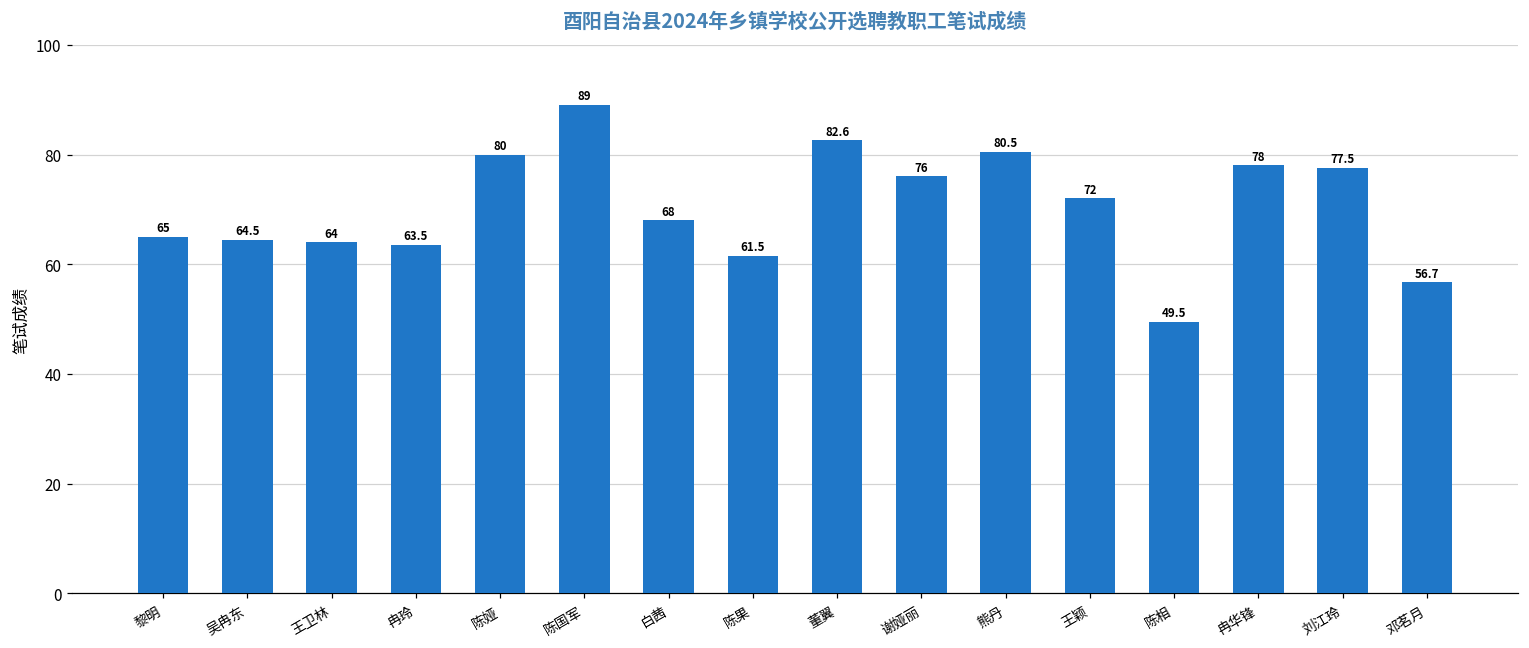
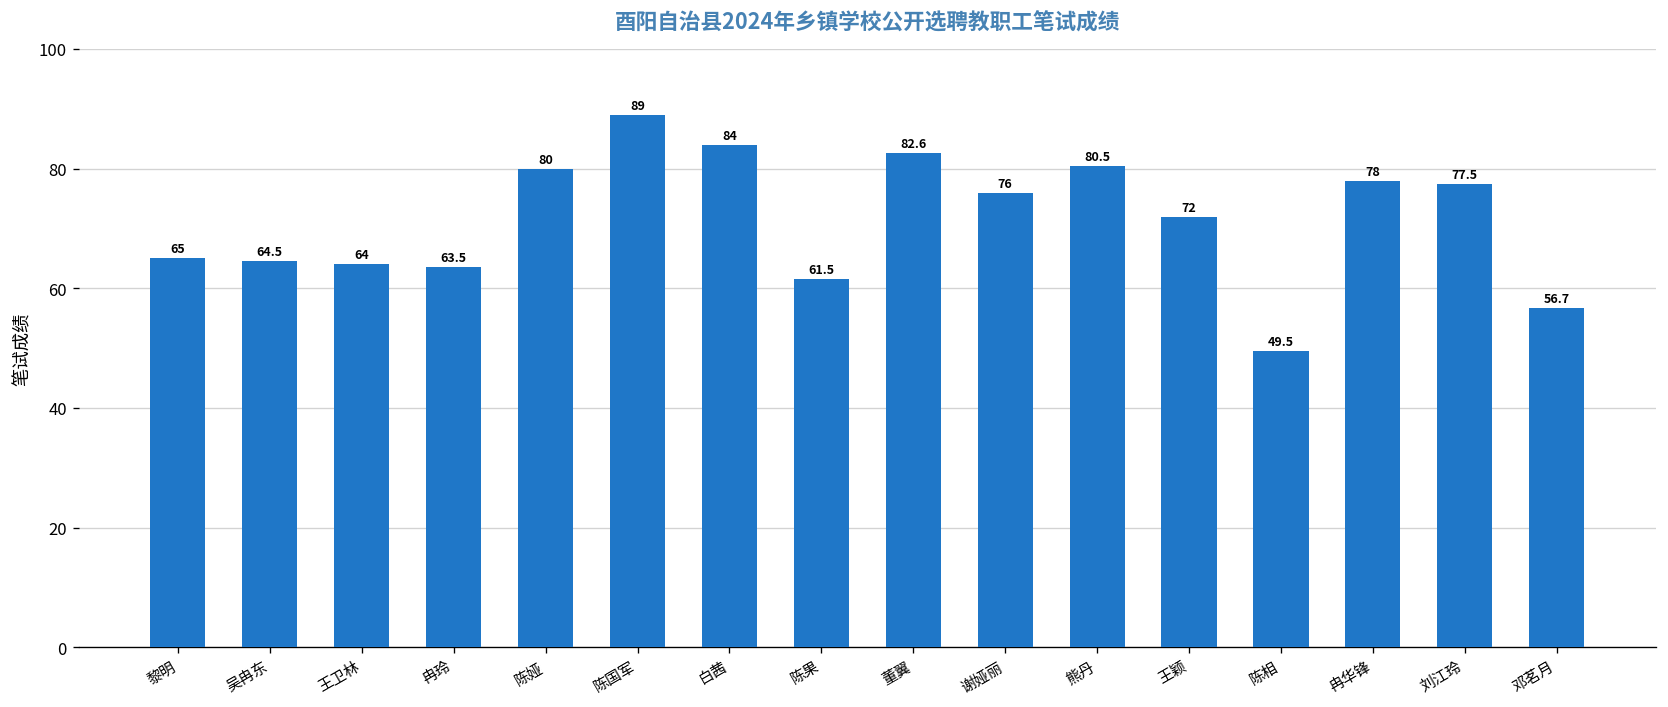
白茜: 68 -> 84
